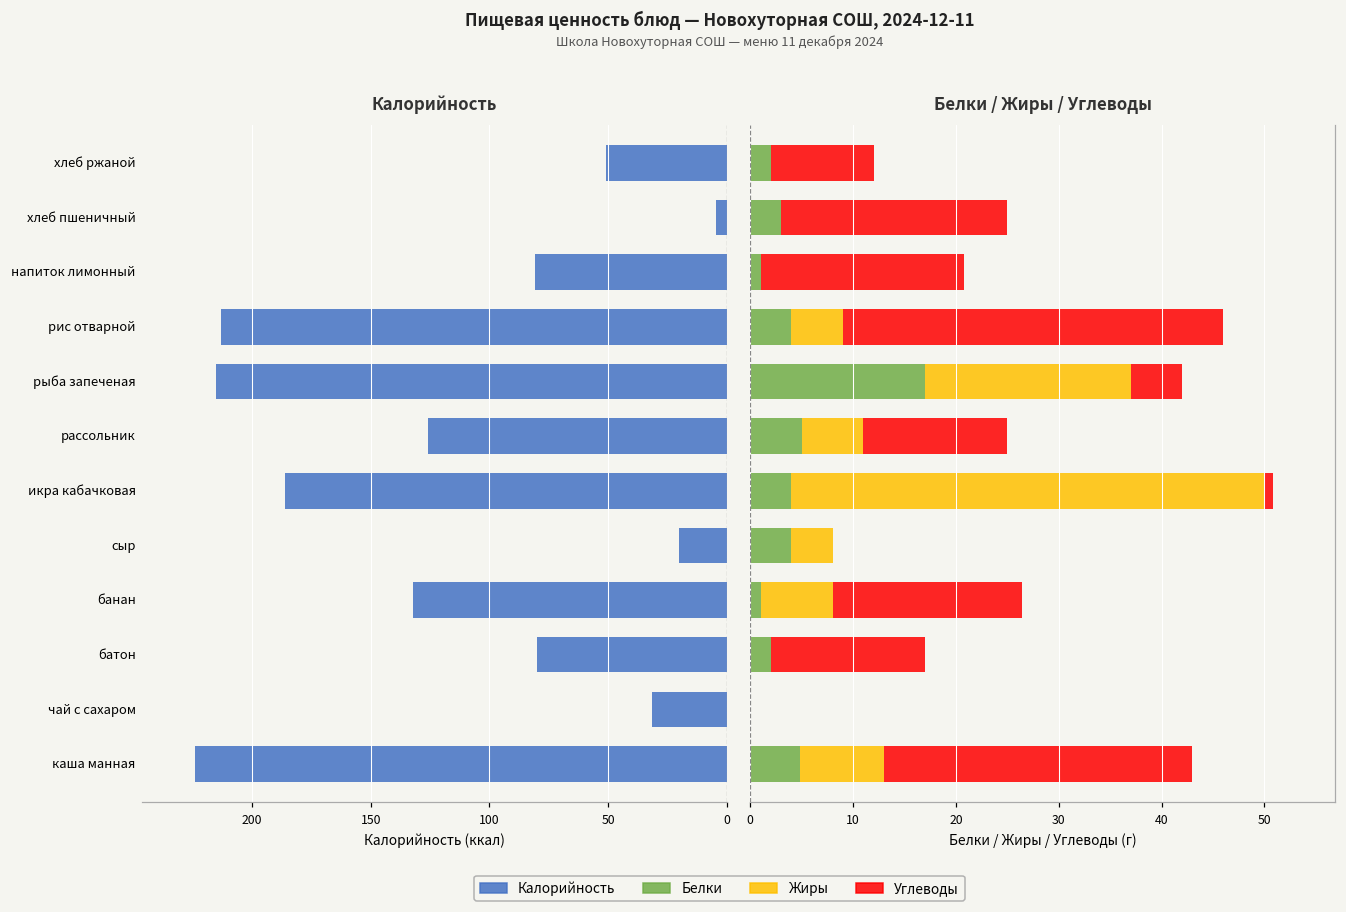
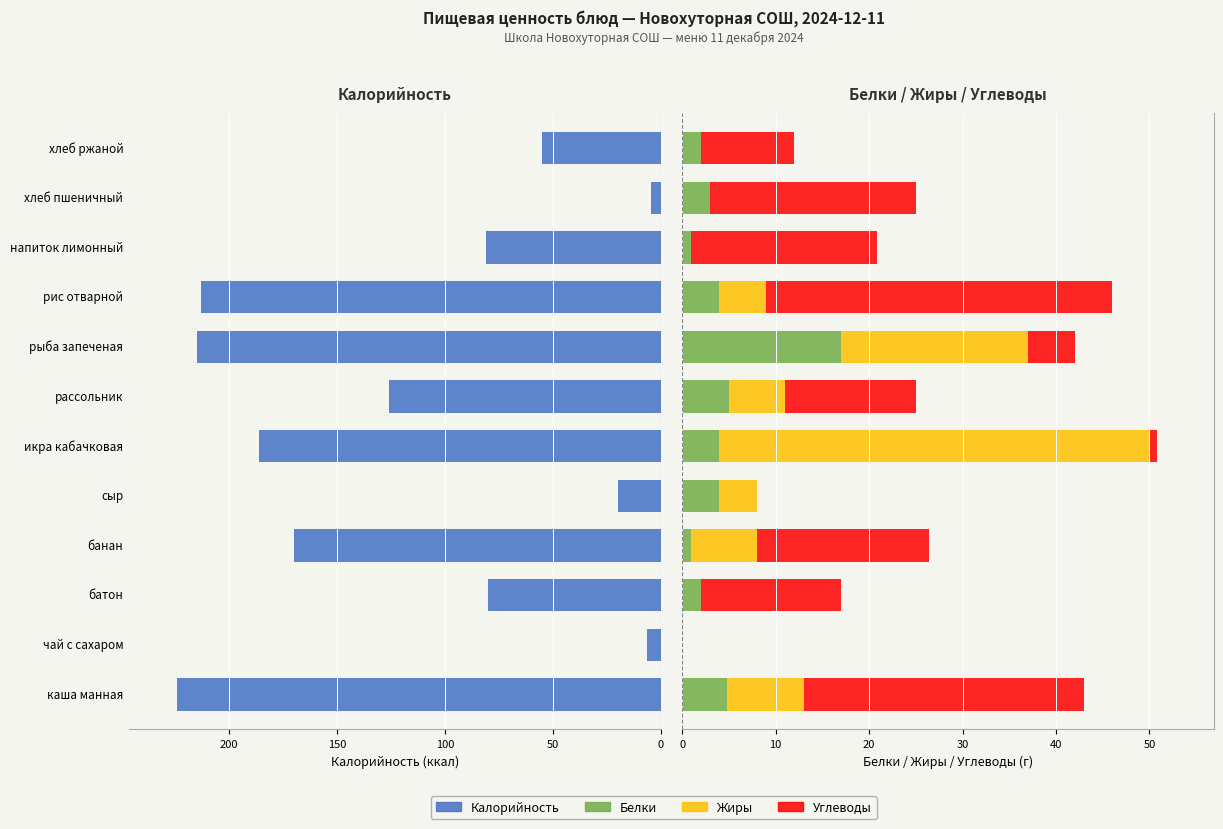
Калорийность, хлеб ржаной: 51 -> 55
Калорийность, банан: 132 -> 170
Калорийность, чай с сахаром: 32 -> 6
